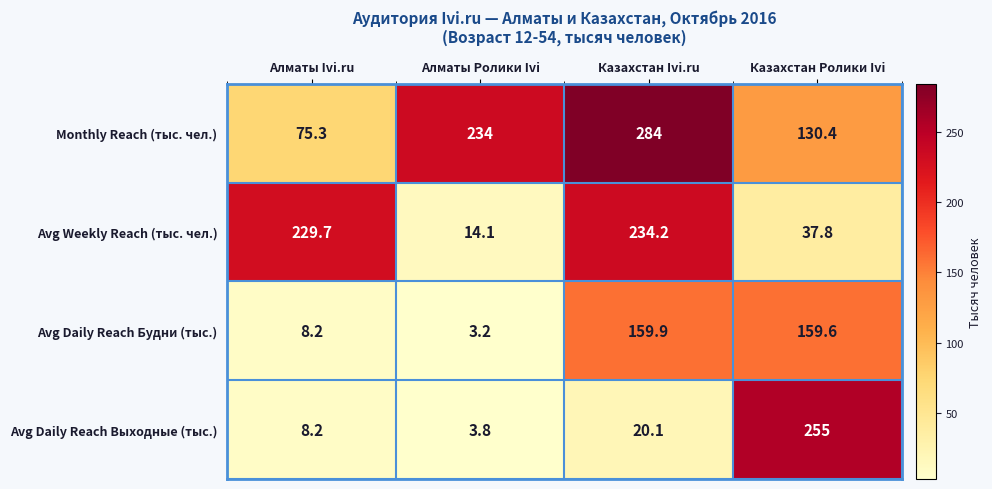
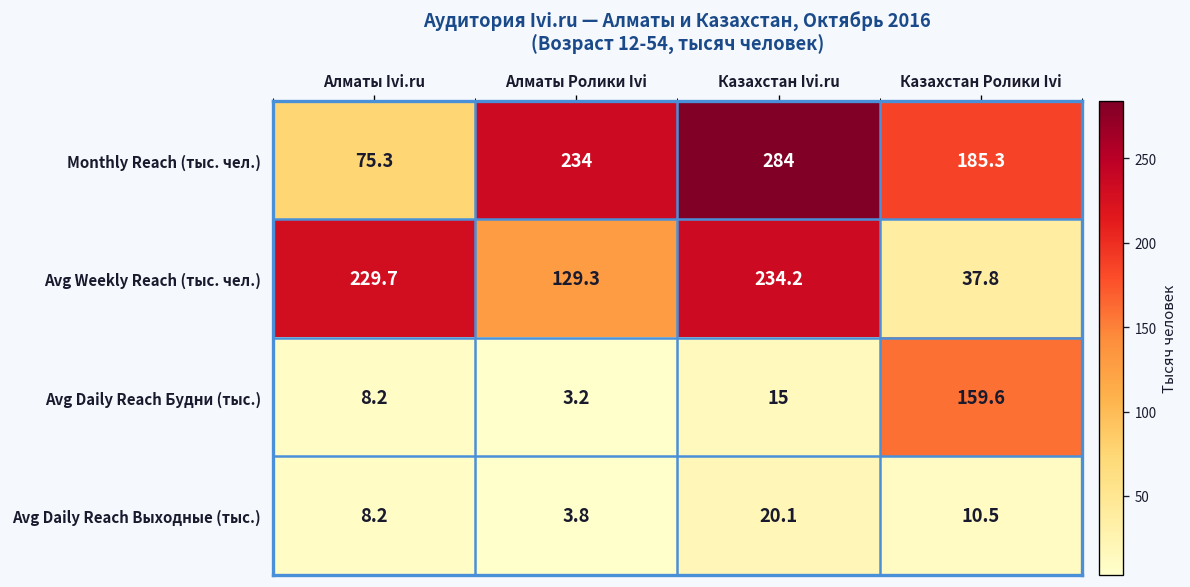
Monthly Reach (тыс. чел.), Казахстан Ролики Ivi: 130.4 -> 185.3
Avg Weekly Reach (тыс. чел.), Алматы Ролики Ivi: 14.1 -> 129.3
Avg Daily Reach Будни (тыс.), Казахстан Ivi.ru: 159.9 -> 15
Avg Daily Reach Выходные (тыс.), Казахстан Ролики Ivi: 255 -> 10.5
